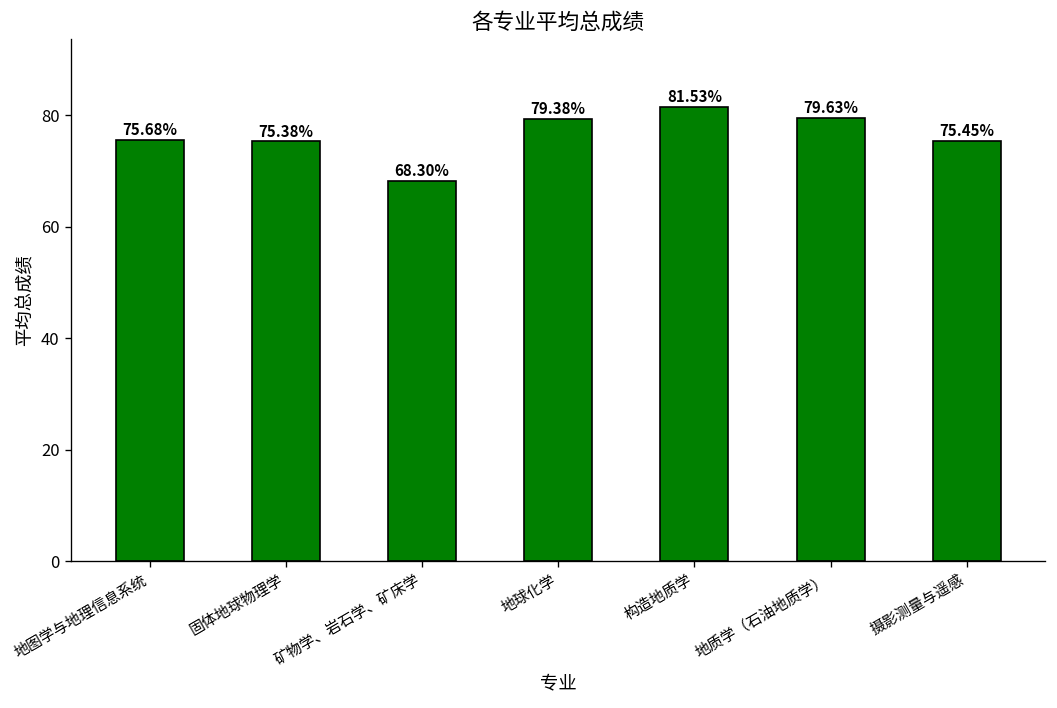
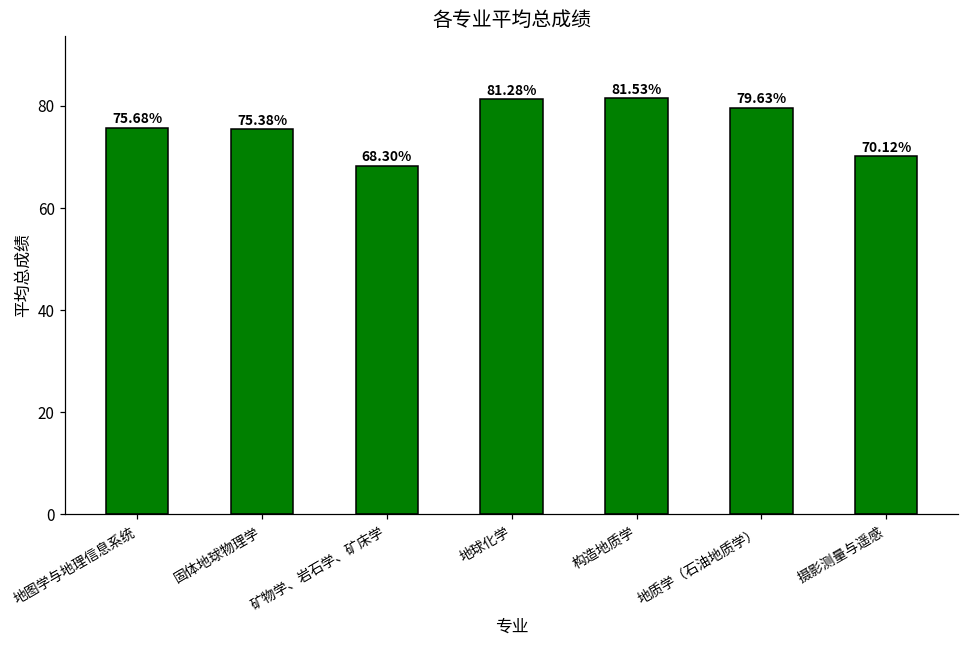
地球化学: 79.38% -> 81.28%
摄影测量与遥感: 75.45% -> 70.12%
